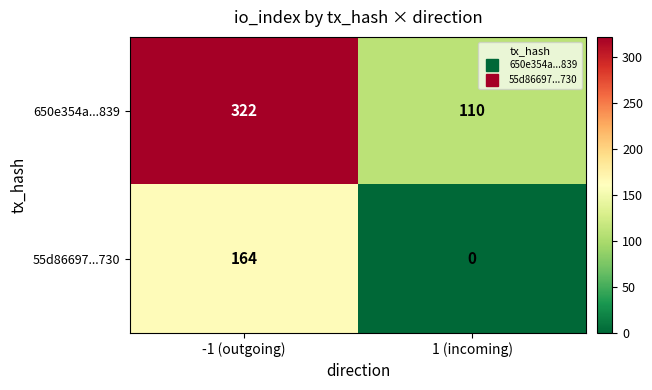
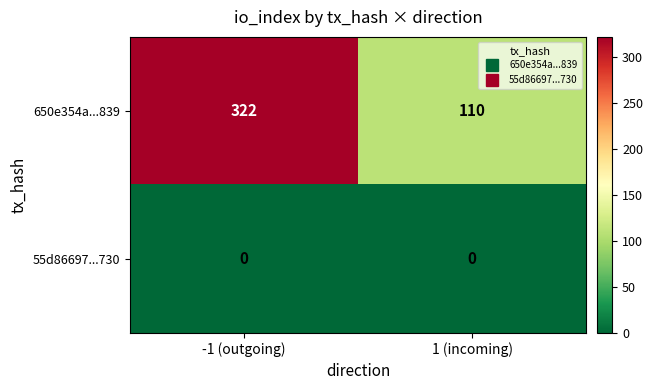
55d86697...730, -1 (outgoing): 164 -> 0
